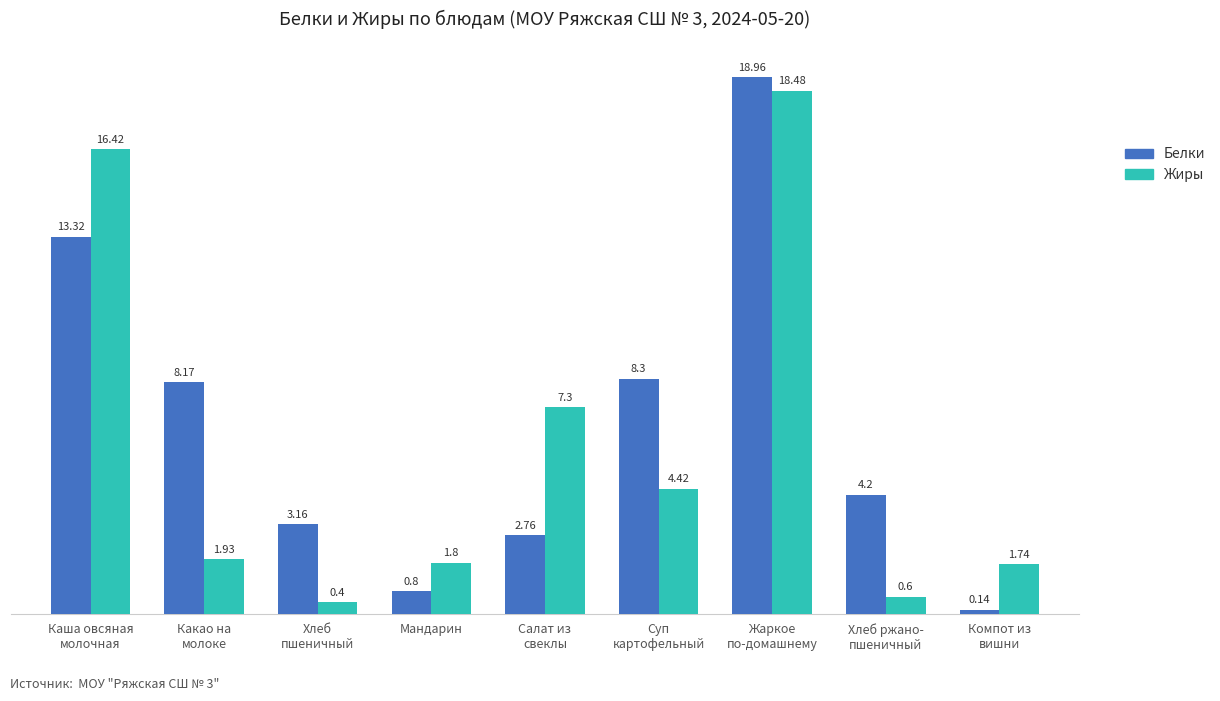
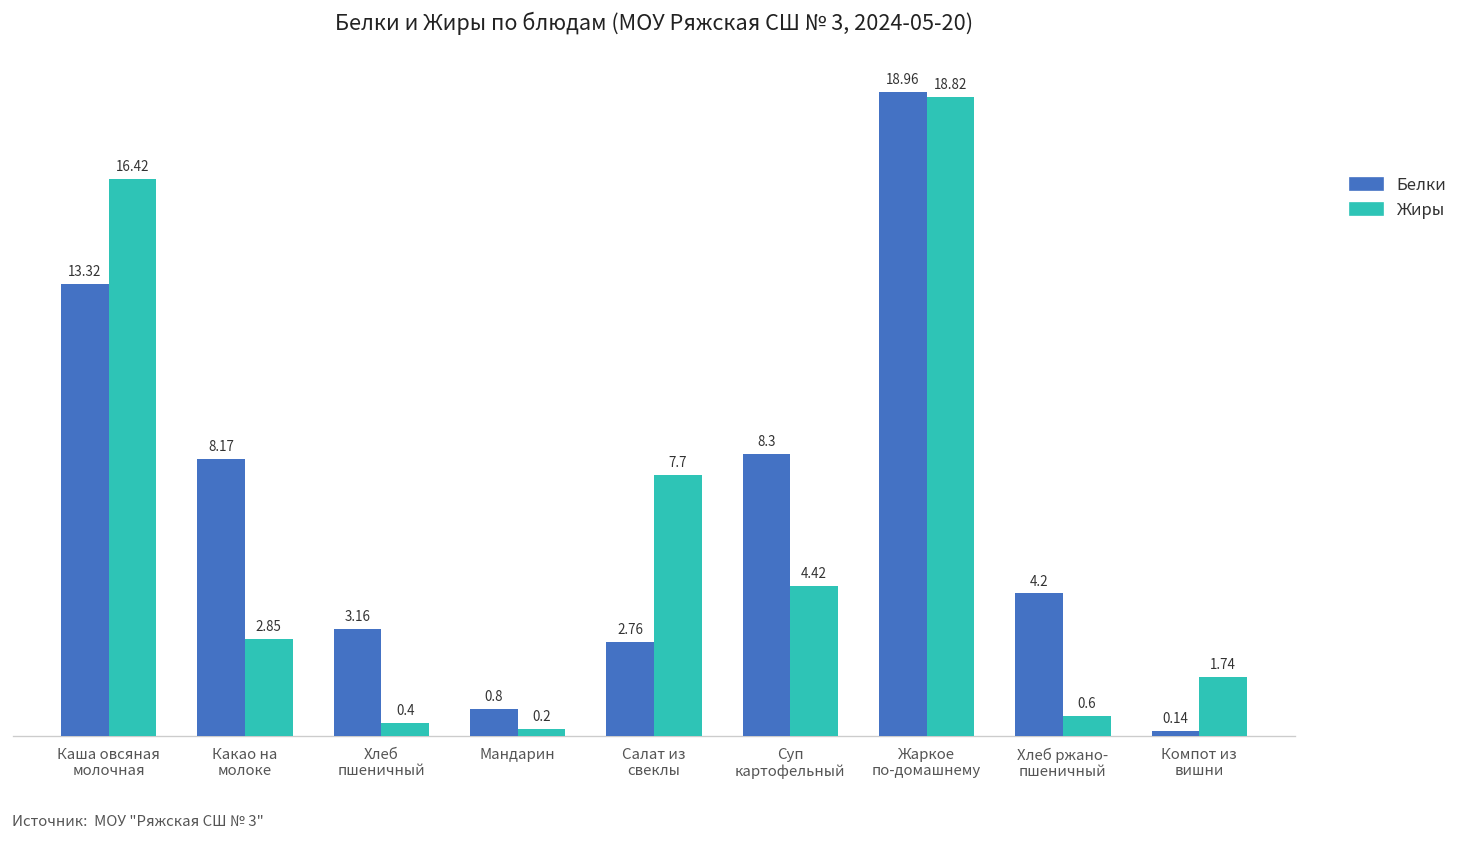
Жиры, Какао на молоке: 1.93 -> 2.85
Жиры, Мандарин: 1.8 -> 0.2
Жиры, Салат из свеклы: 7.3 -> 7.7
Жиры, Жаркое по-домашнему: 18.48 -> 18.82
